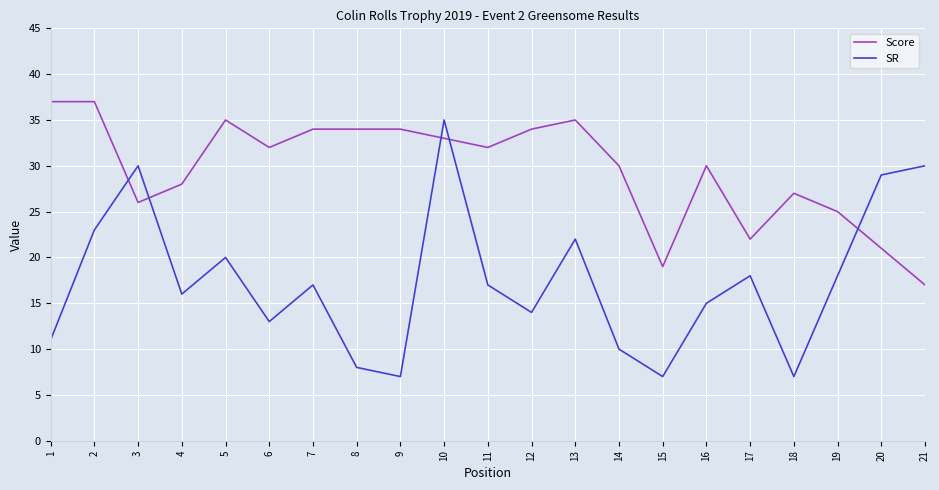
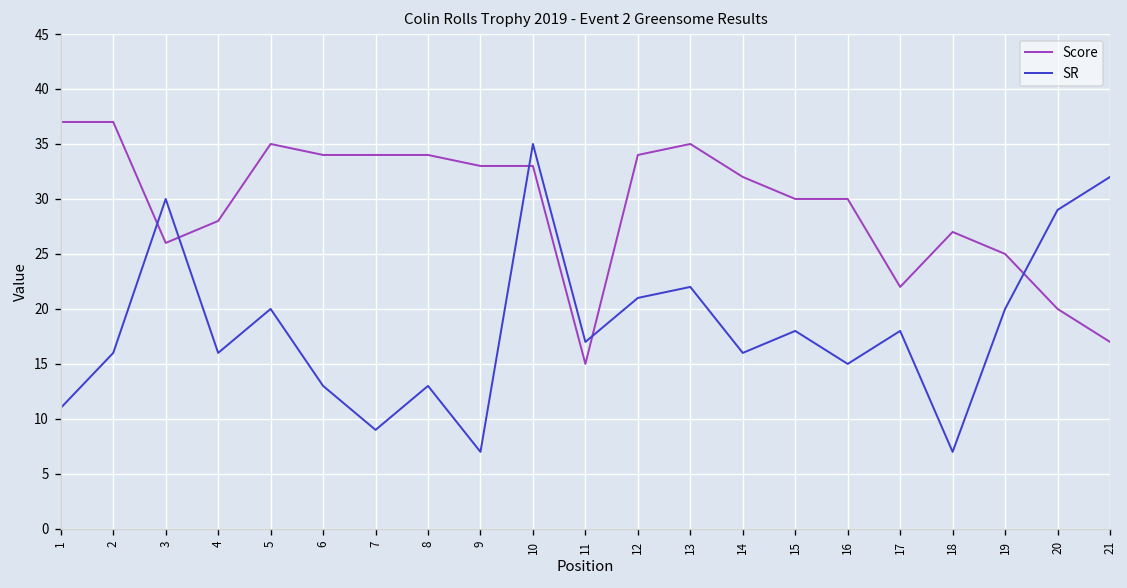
SR, 2: 23 -> 16
Score, 6: 32 -> 34
SR, 7: 17 -> 9
SR, 8: 8 -> 13
Score, 9: 34 -> 33
Score, 11: 32 -> 15
SR, 12: 14 -> 21
Score, 14: 30 -> 32
SR, 14: 10 -> 16
Score, 15: 19 -> 30
SR, 15: 7 -> 18
SR, 19: 18 -> 20
Score, 20: 21 -> 20
SR, 21: 30 -> 32
